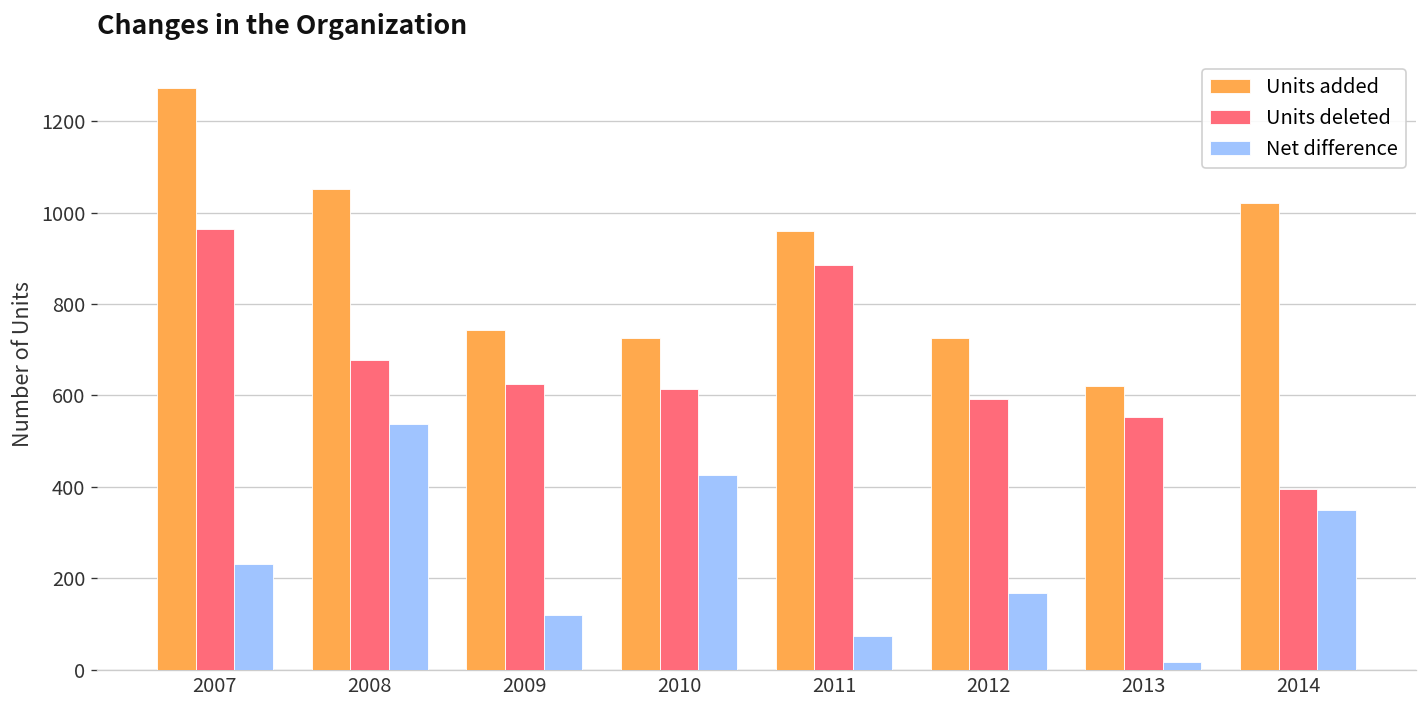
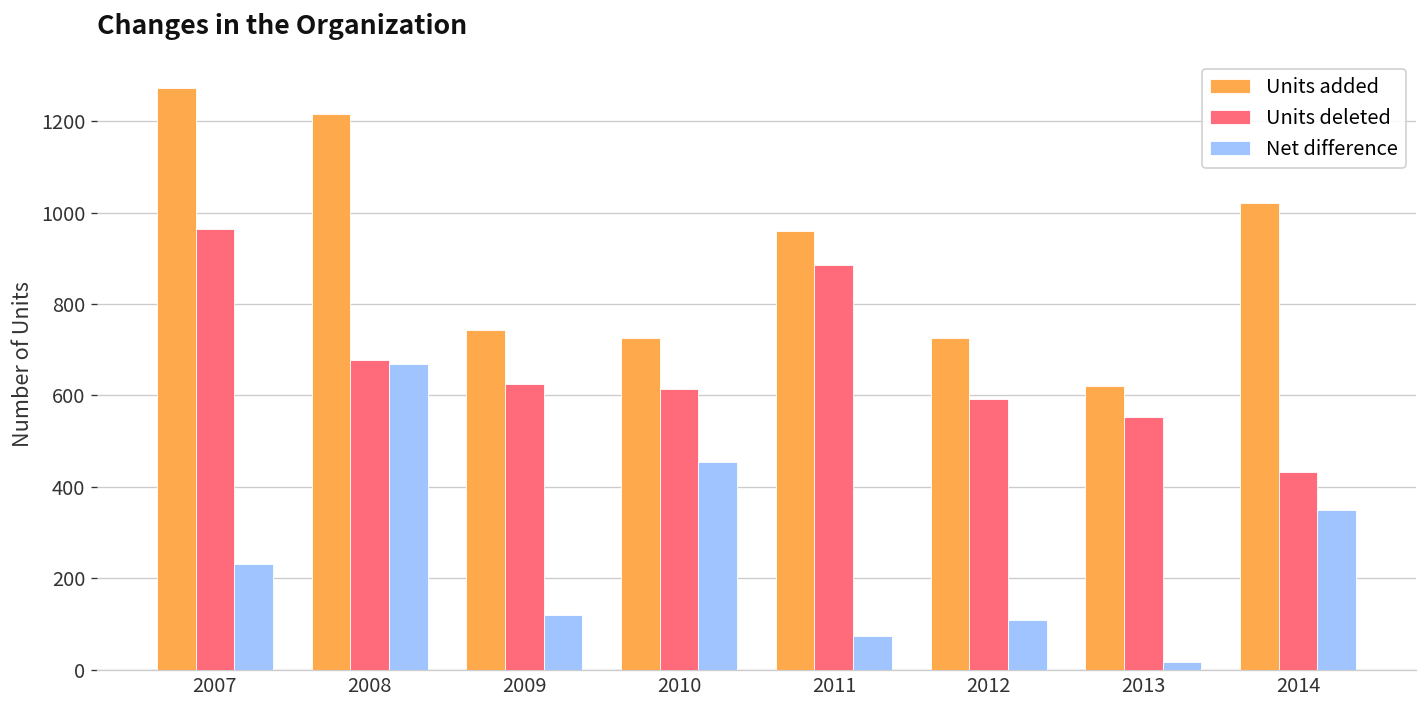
Units added, 2008: 1050 -> 1220
Net difference, 2008: 540 -> 670
Net difference, 2010: 430 -> 460
Net difference, 2012: 170 -> 110
Units deleted, 2014: 400 -> 430
